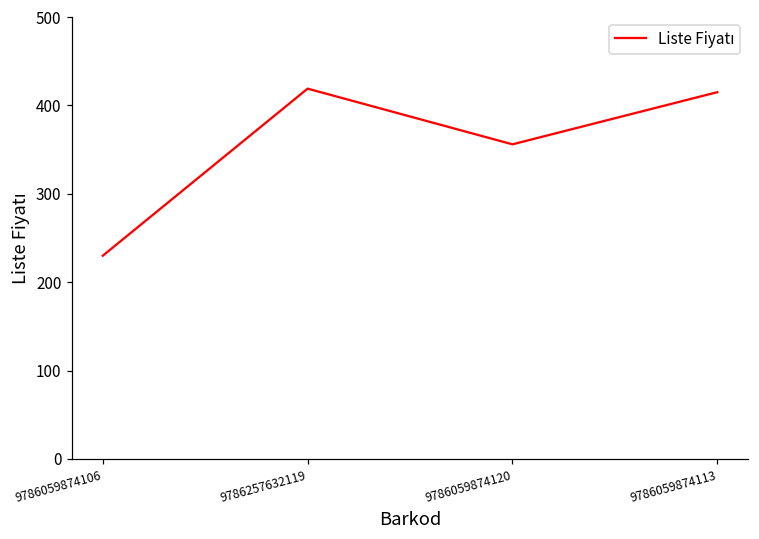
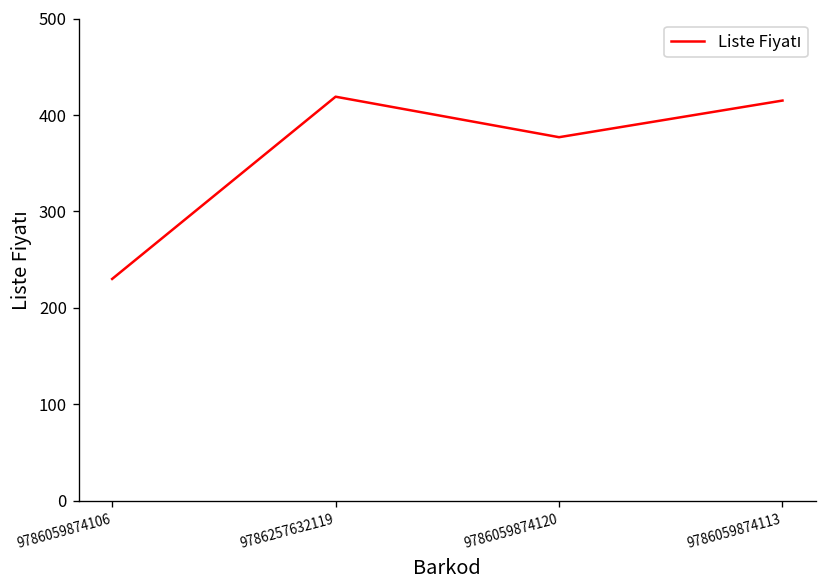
9786059874120: 360 -> 380
